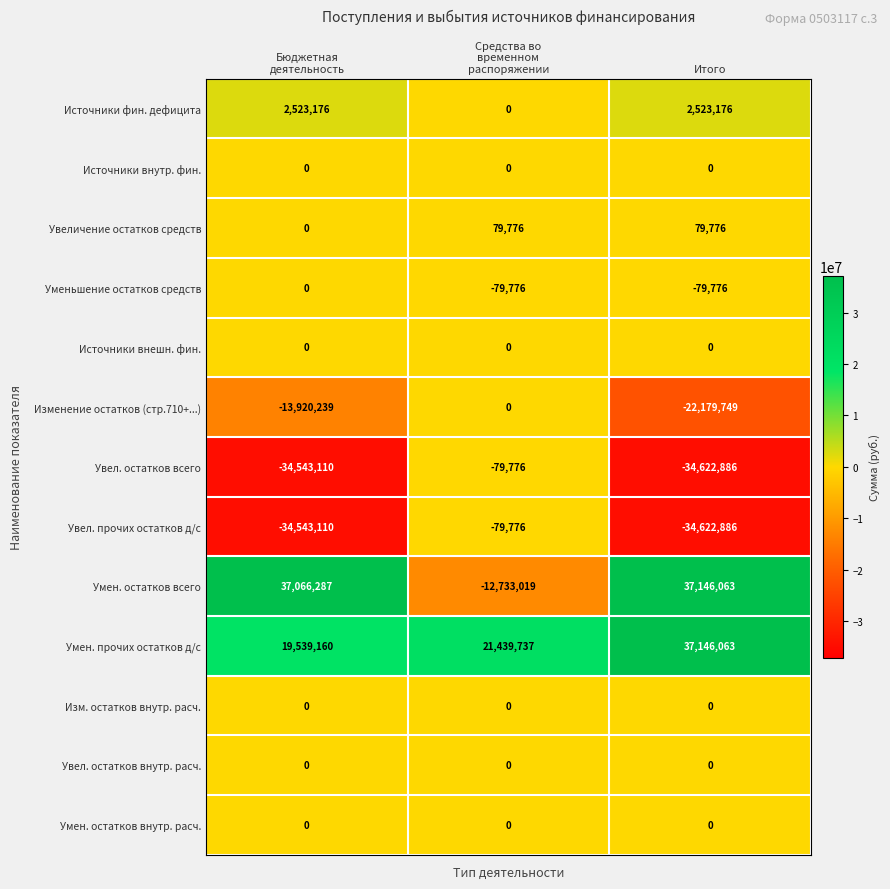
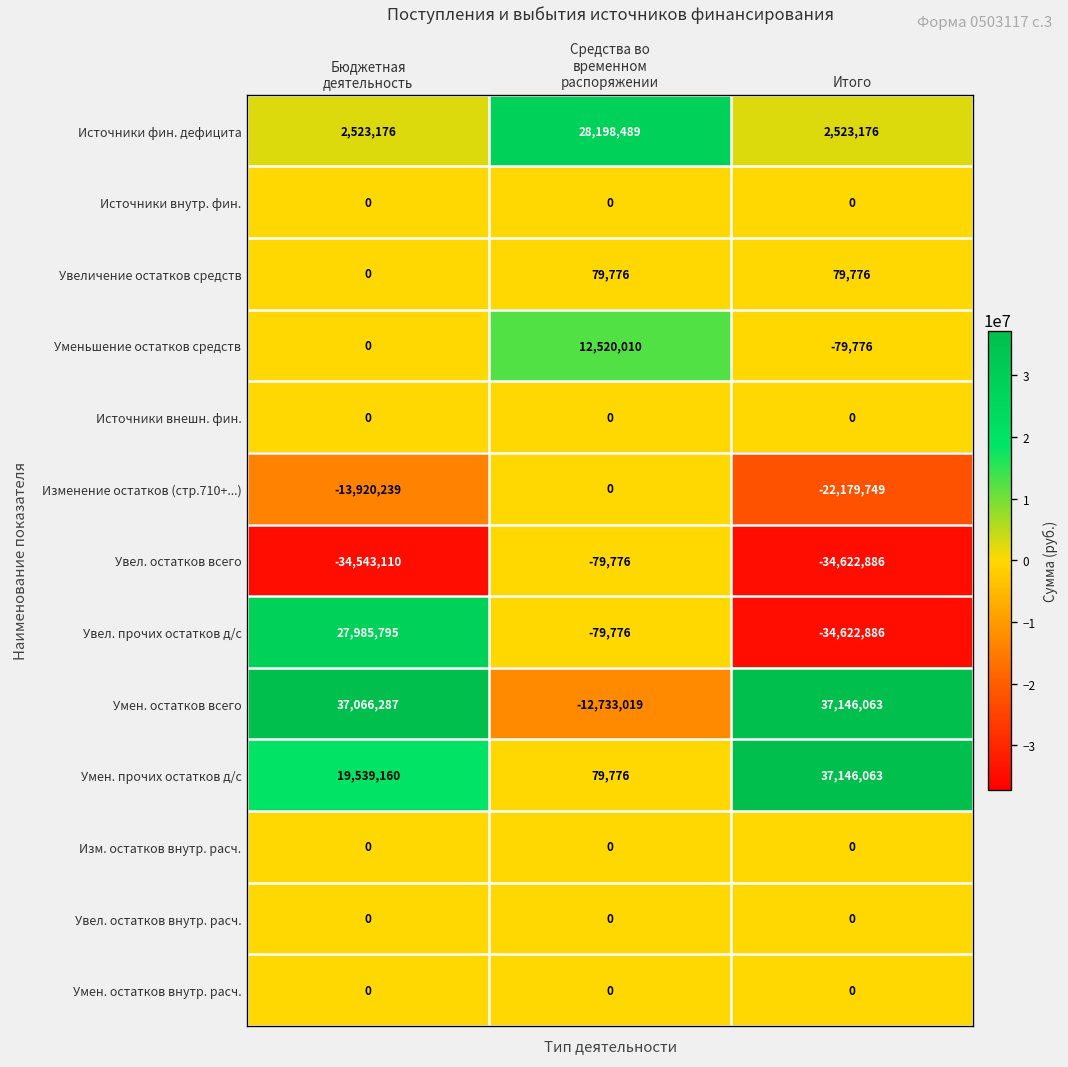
Источники фин. дефицита, Средства во временном распоряжении: 0 -> 28,198,489
Уменьшение остатков средств, Средства во временном распоряжении: -79,776 -> 12,520,010
Увел. прочих остатков д/с, Бюджетная деятельность: -34,543,110 -> 27,985,795
Умен. прочих остатков д/с, Средства во временном распоряжении: 21,439,737 -> 79,776
